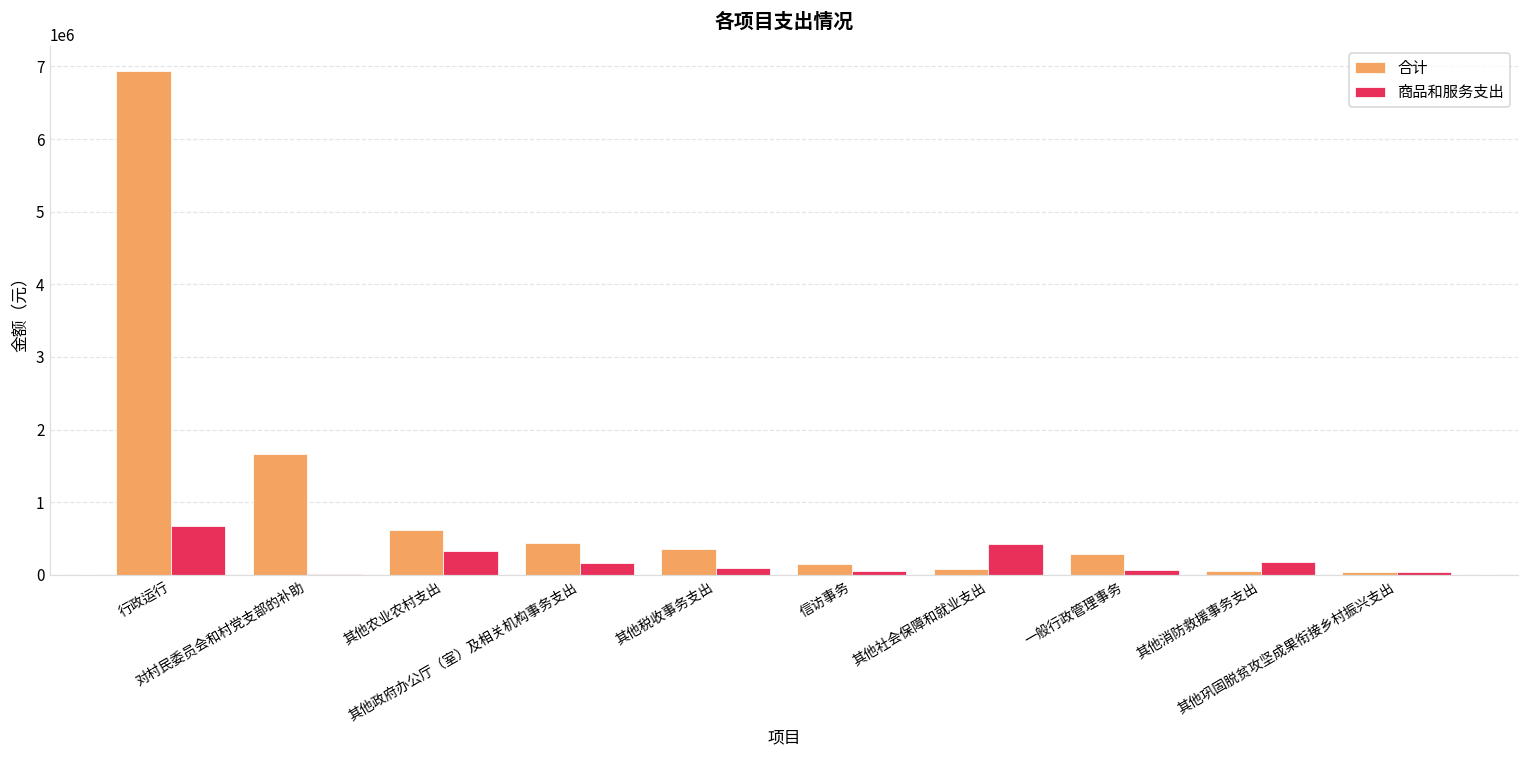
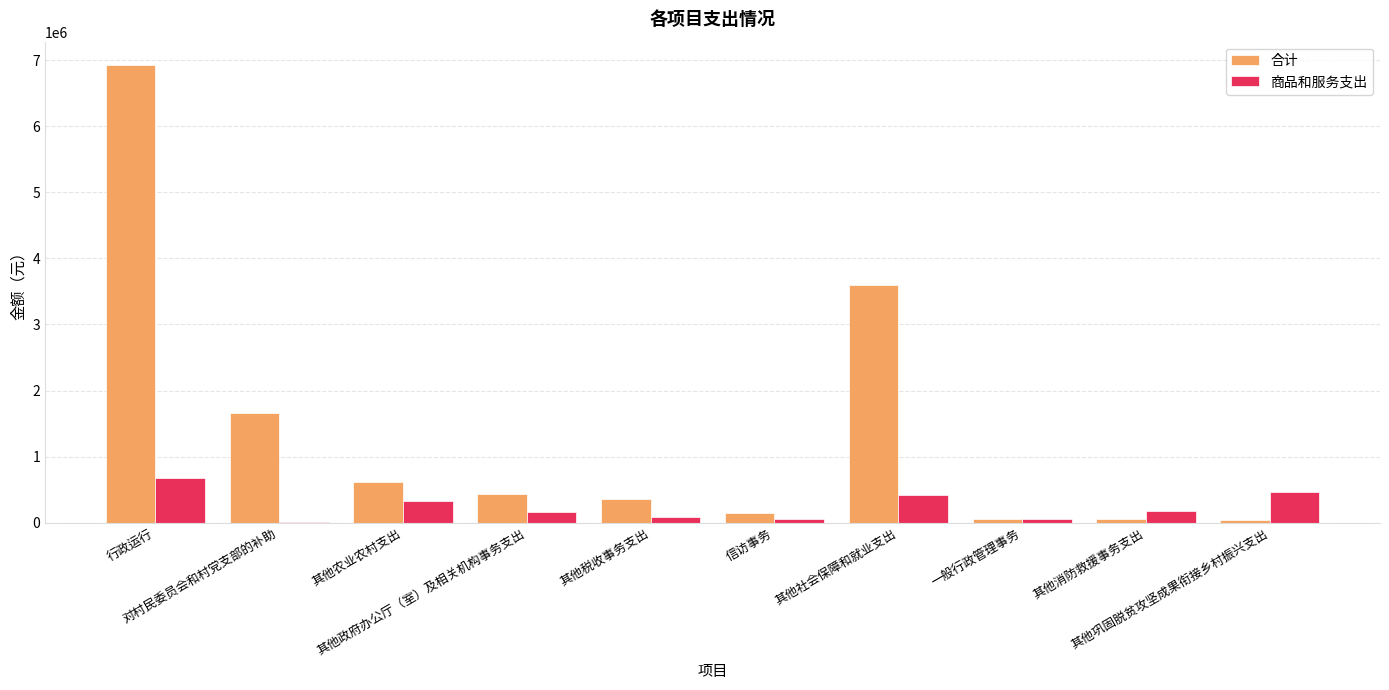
合计, 其他社会保障和就业支出: 100000 -> 3600000
合计, 一般行政管理事务: 300000 -> 100000
商品和服务支出, 其他巩固脱贫攻坚成果衔接乡村振兴支出: 0 -> 500000
